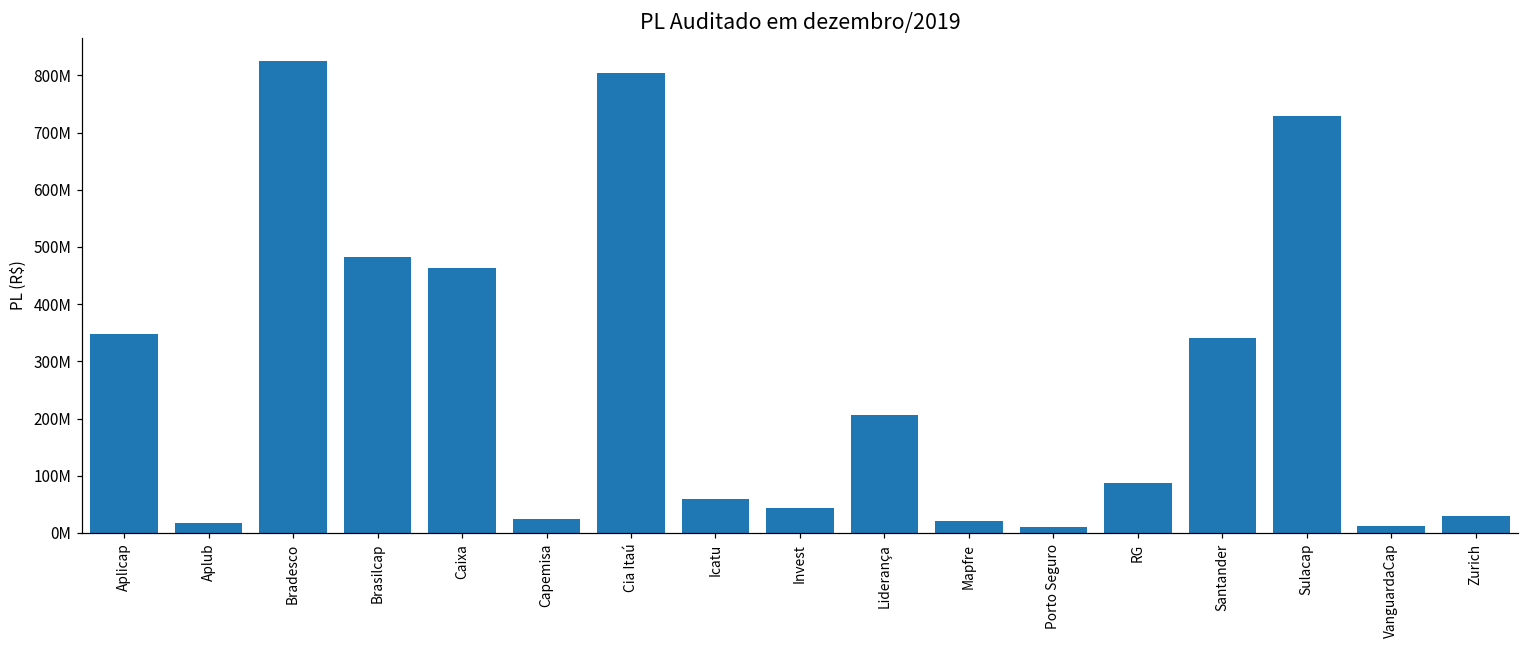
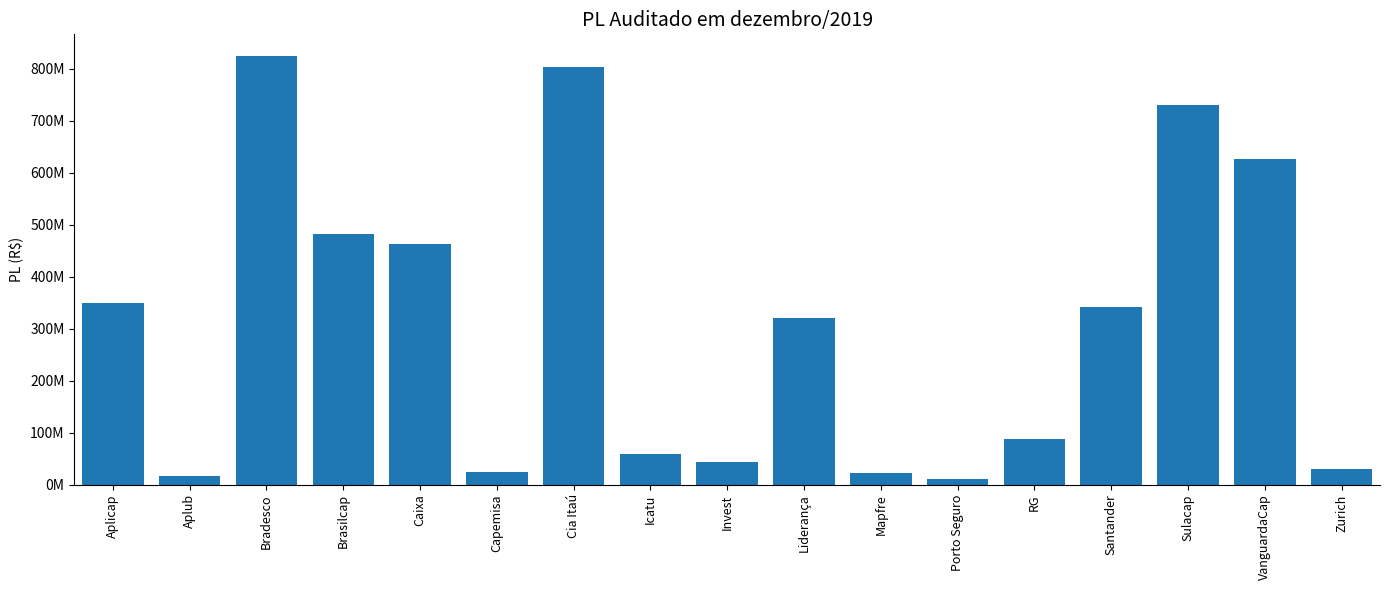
Liderança: 210000000 -> 320000000
VanguardaCap: 10000000 -> 630000000
